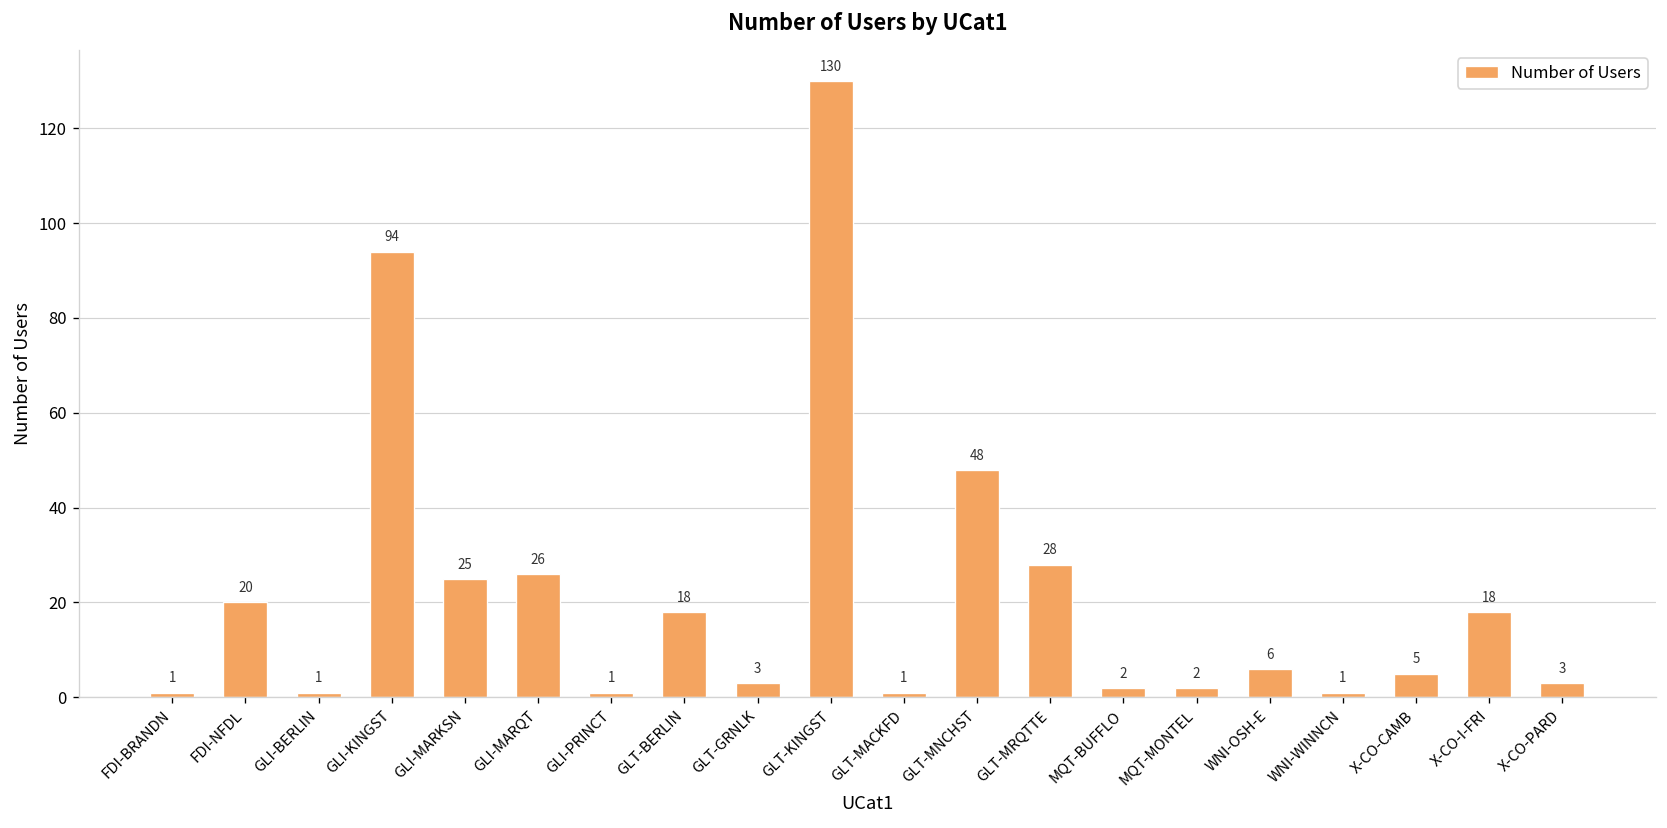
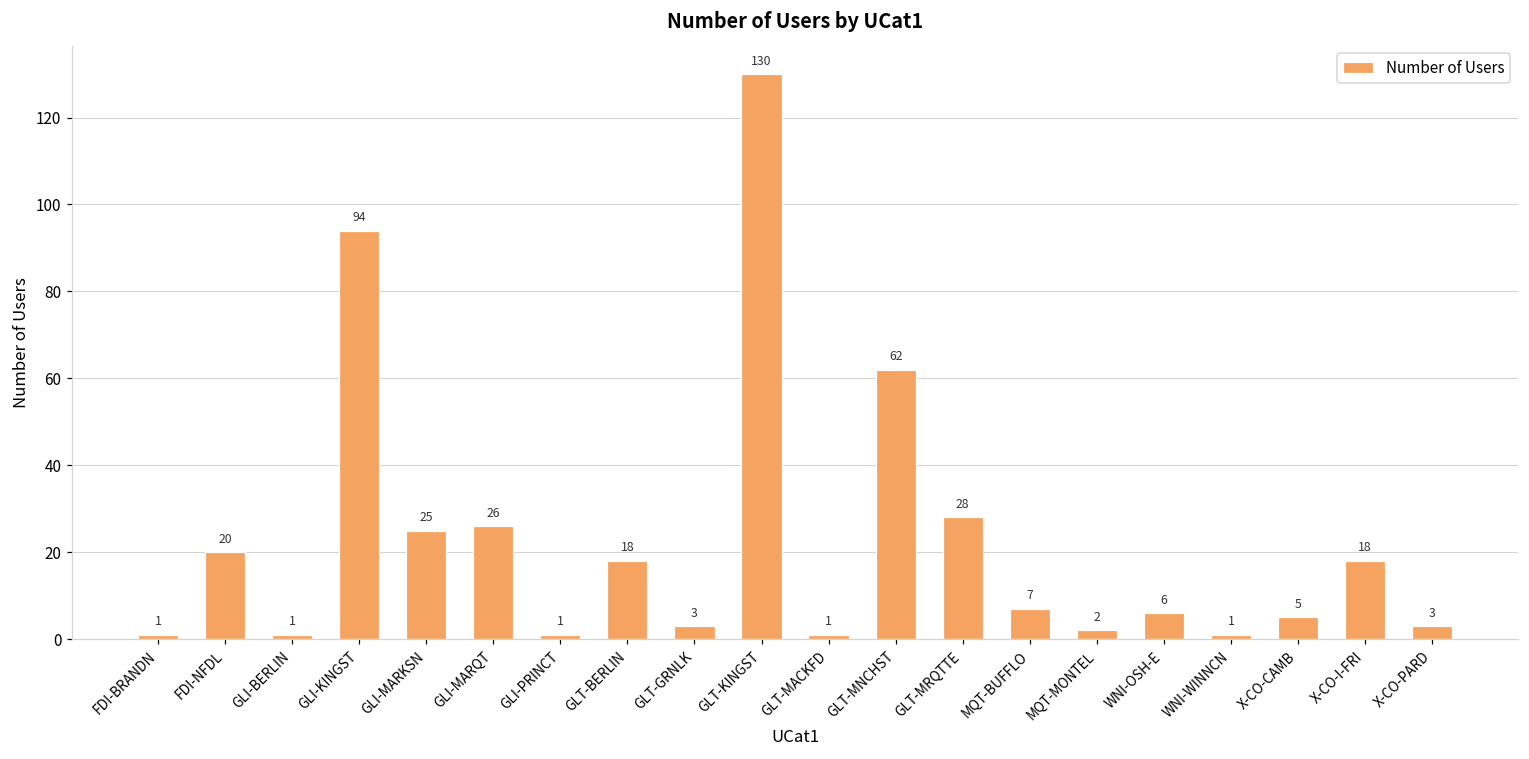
GLT-MNCHST: 48 -> 62
MQT-BUFFLO: 2 -> 7
